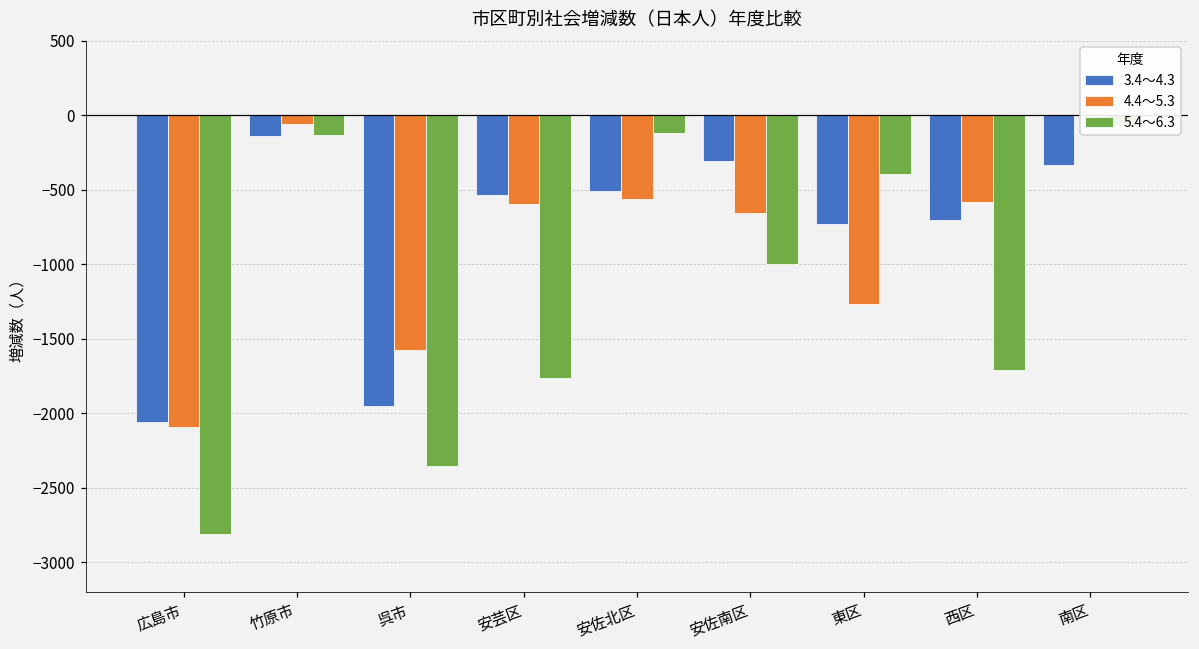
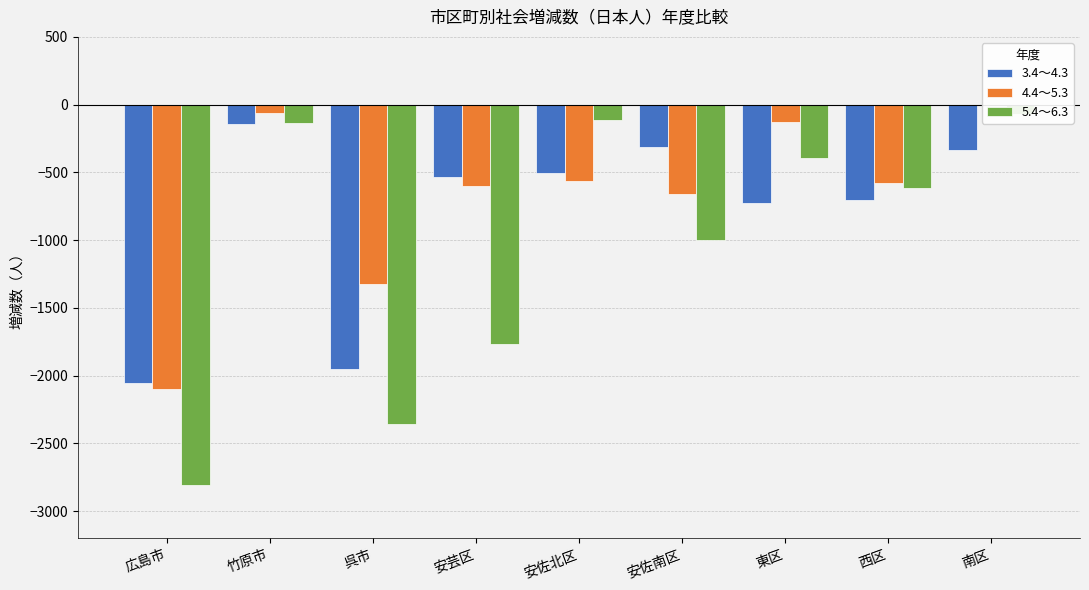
4.4～5.3, 呉市: -1570 -> -1320
4.4～5.3, 東区: -1270 -> -130
5.4～6.3, 西区: -1710 -> -610
